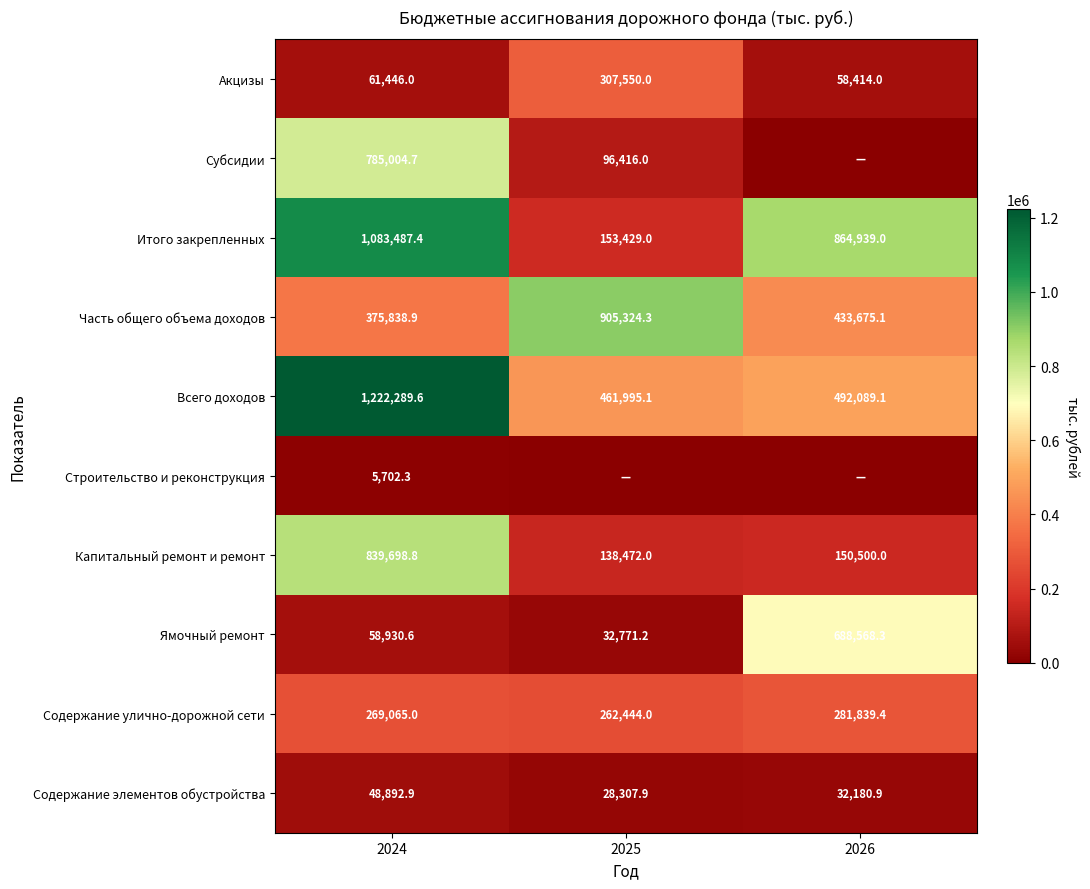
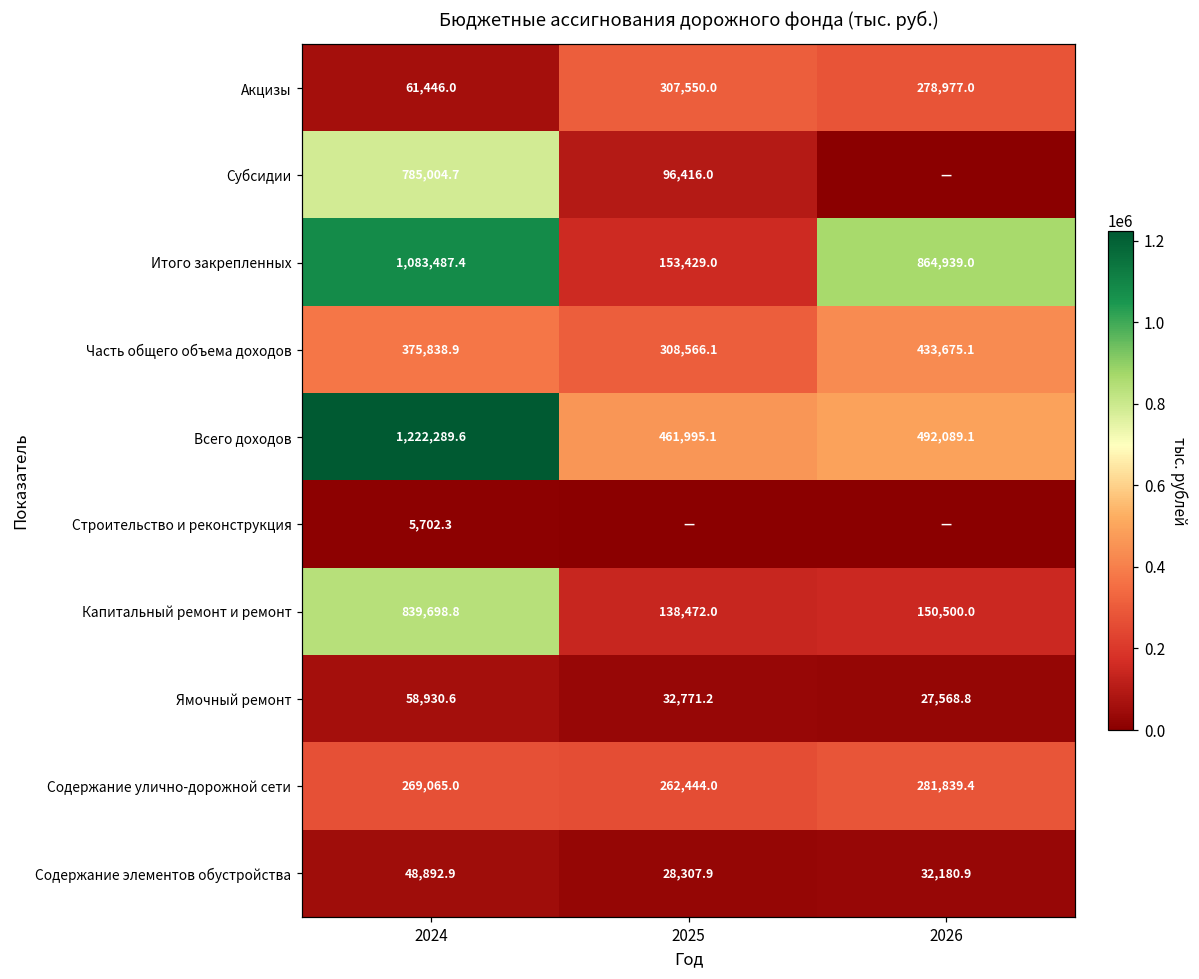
Акцизы, 2026: 58,414.0 -> 278,977.0
Часть общего объема доходов, 2025: 905,324.3 -> 308,566.1
Ямочный ремонт, 2026: 688,568.3 -> 27,568.8
